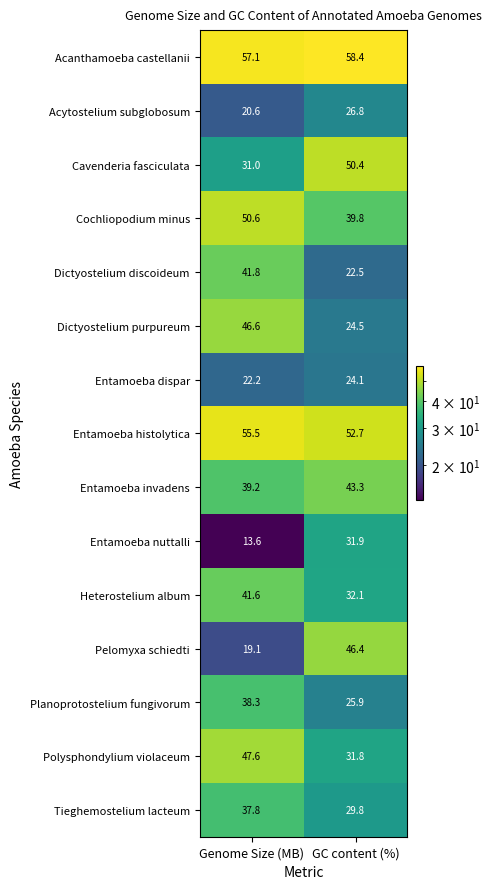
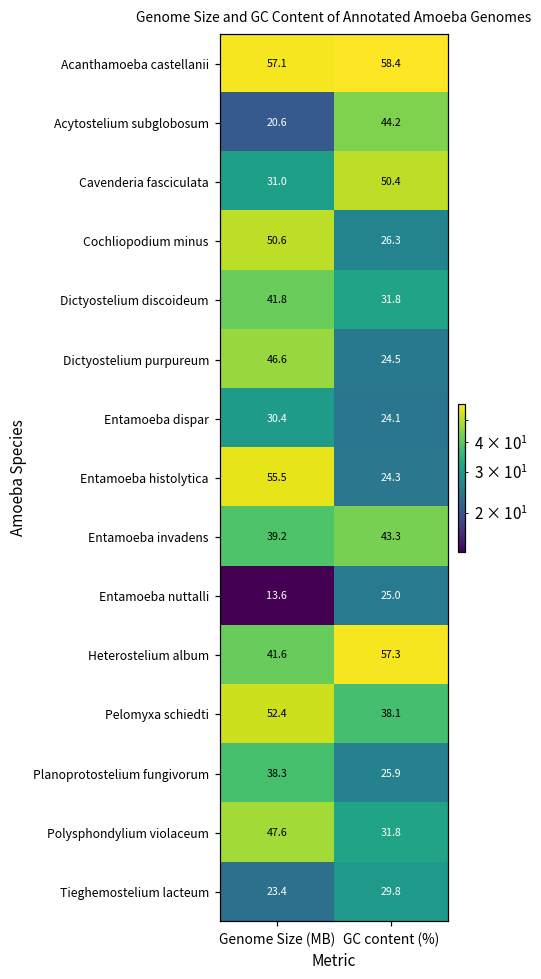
Acytostelium subglobosum, GC content (%): 26.8 -> 44.2
Cochliopodium minus, GC content (%): 39.8 -> 26.3
Dictyostelium discoideum, GC content (%): 22.5 -> 31.8
Entamoeba dispar, Genome Size (MB): 22.2 -> 30.4
Entamoeba histolytica, GC content (%): 52.7 -> 24.3
Entamoeba nuttalli, GC content (%): 31.9 -> 25.0
Heterostelium album, GC content (%): 32.1 -> 57.3
Pelomyxa schiedti, Genome Size (MB): 19.1 -> 52.4
Pelomyxa schiedti, GC content (%): 46.4 -> 38.1
Tieghemostelium lacteum, Genome Size (MB): 37.8 -> 23.4
